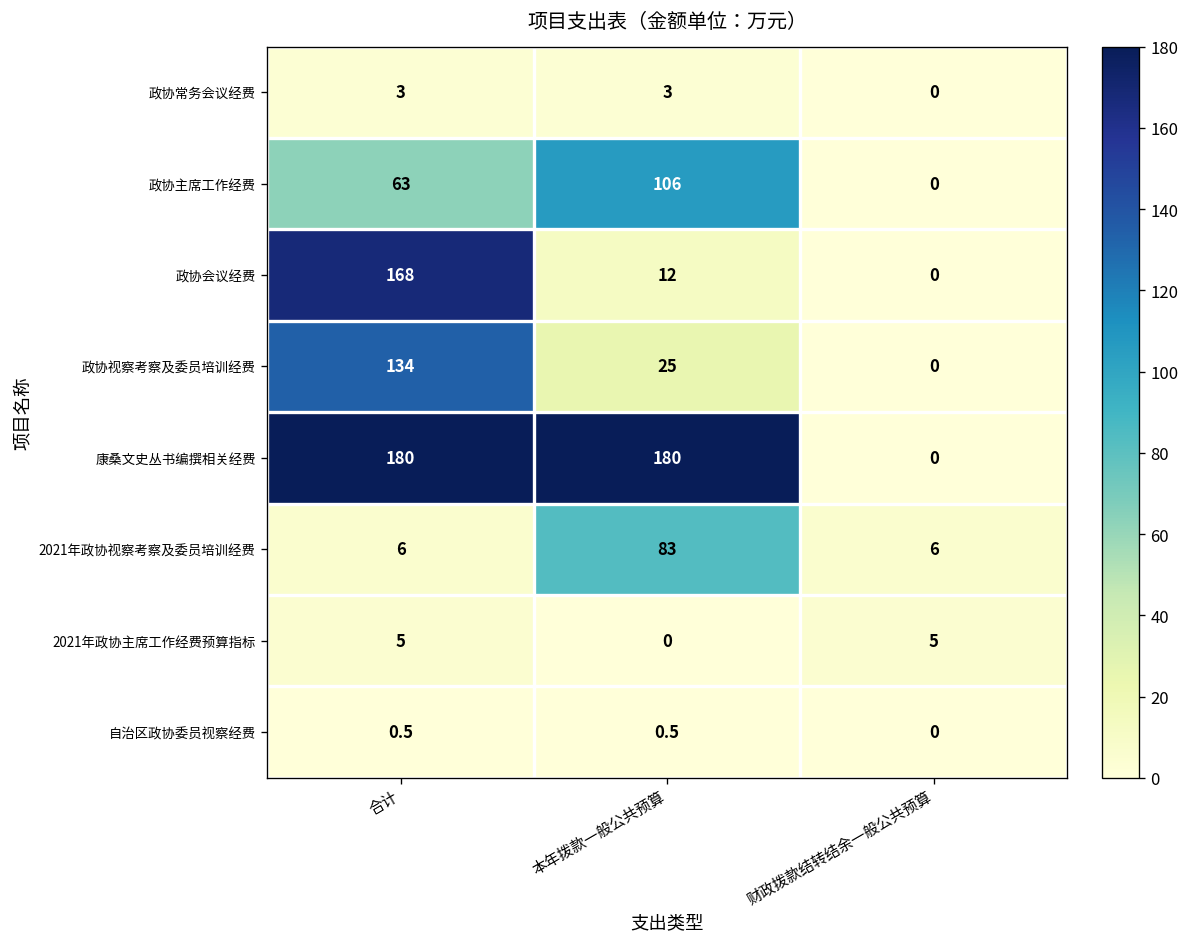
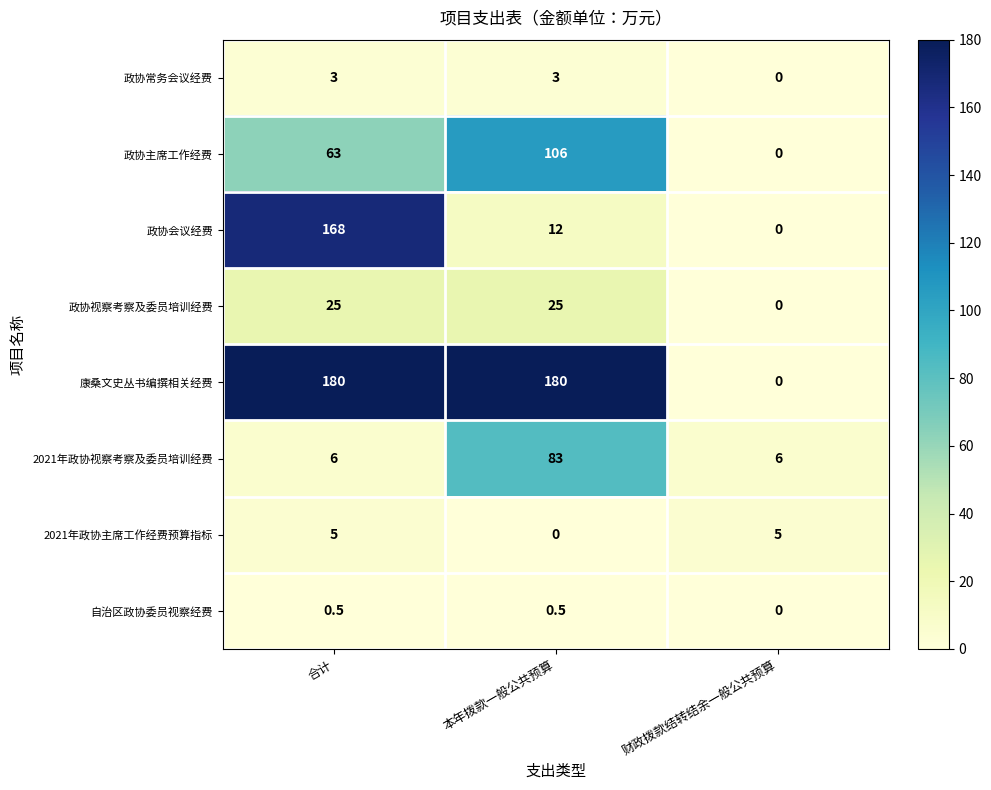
政协视察考察及委员培训经费, 合计: 134 -> 25
